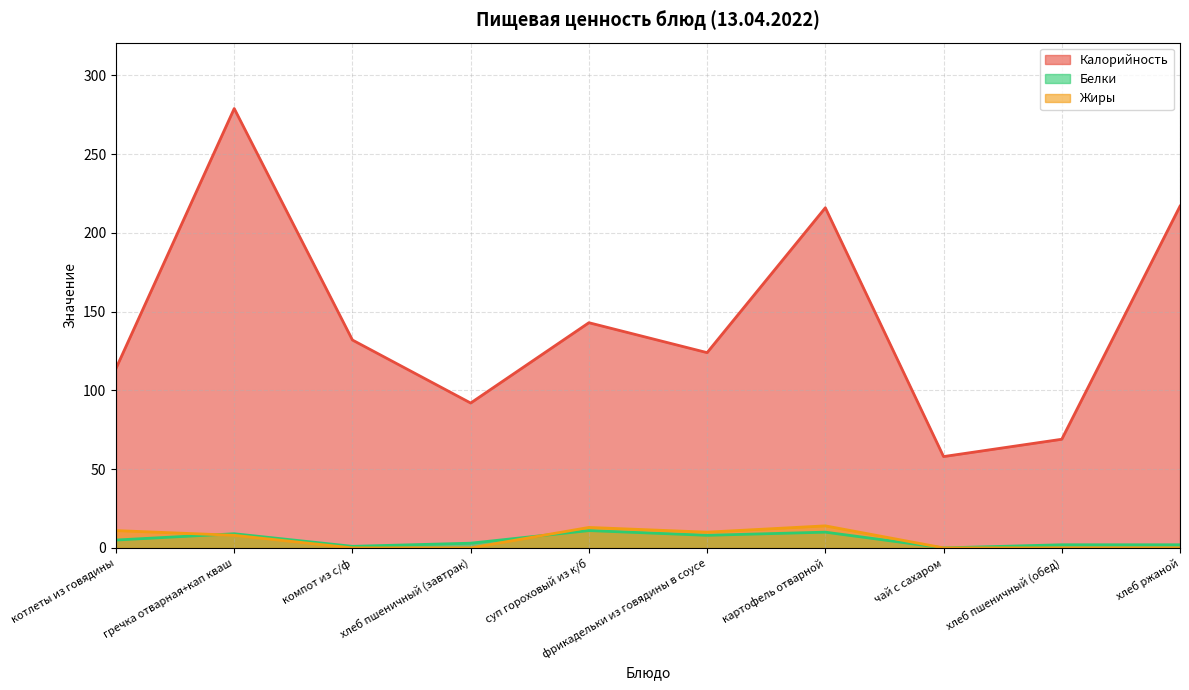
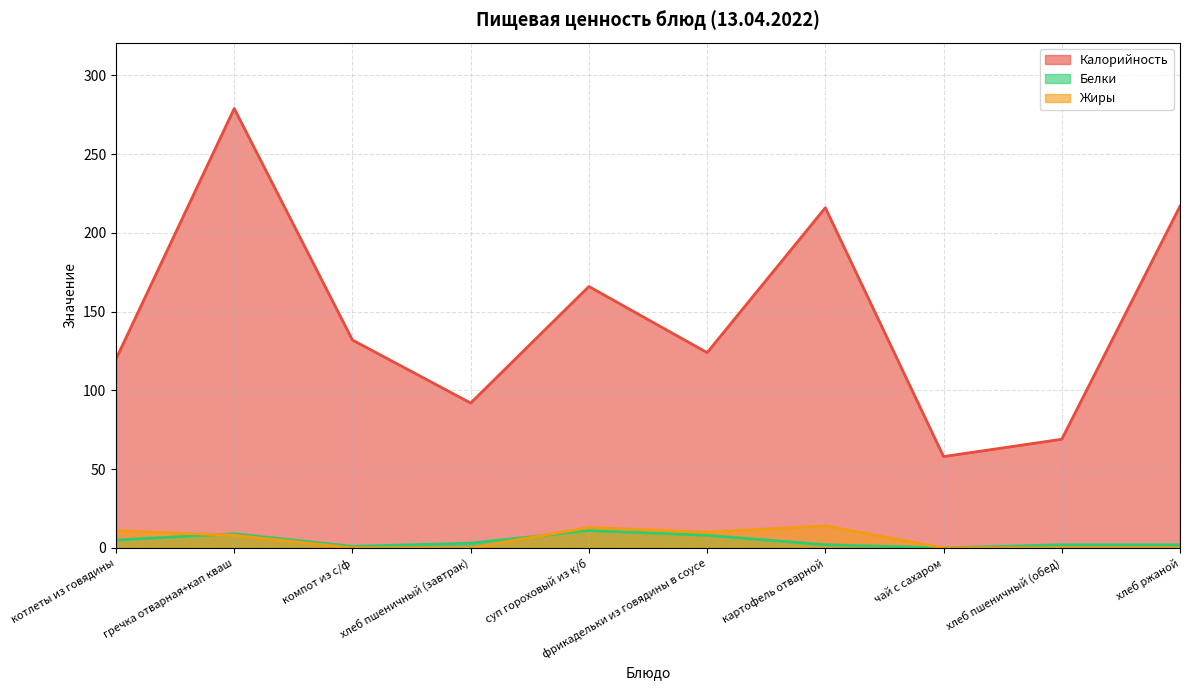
Калорийность, котлеты из говядины: 114 -> 120
Калорийность, суп гороховый из к/б: 143 -> 166
Белки, картофель отварной: 10 -> 2
